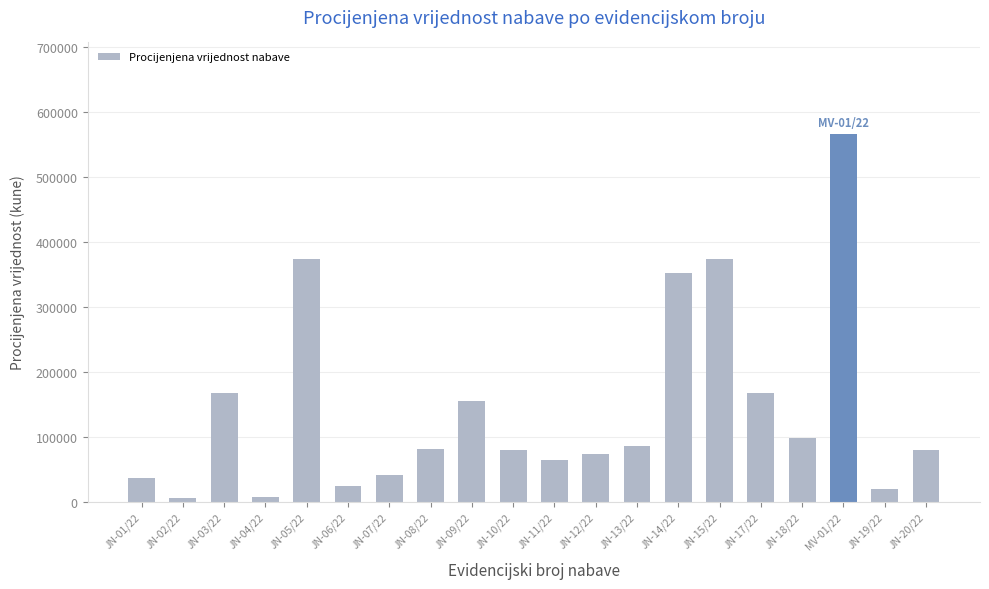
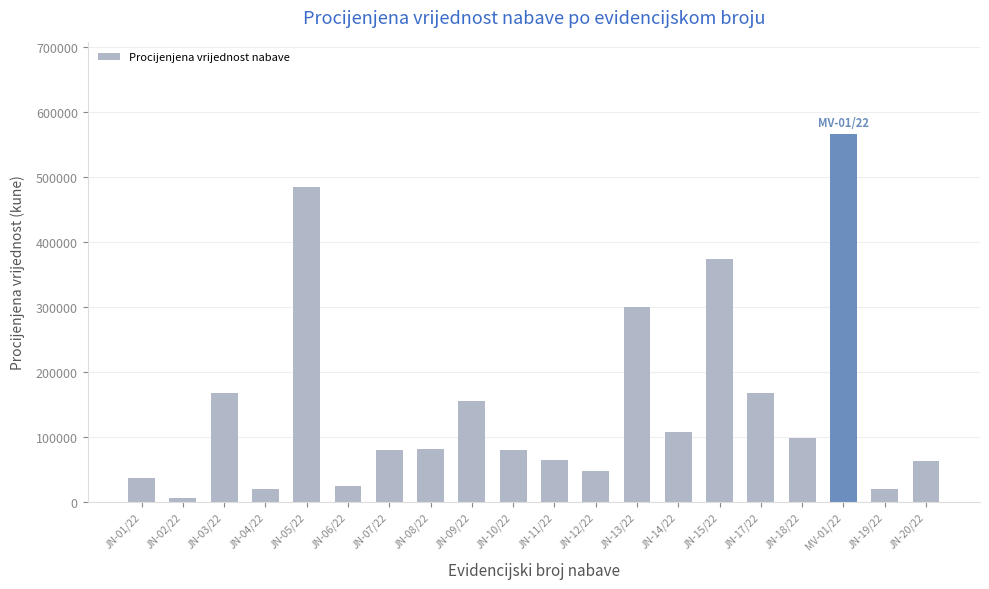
JN-04/22: 10000 -> 20000
JN-05/22: 370000 -> 490000
JN-07/22: 40000 -> 80000
JN-12/22: 70000 -> 50000
JN-13/22: 90000 -> 300000
JN-14/22: 350000 -> 110000
JN-20/22: 80000 -> 60000
